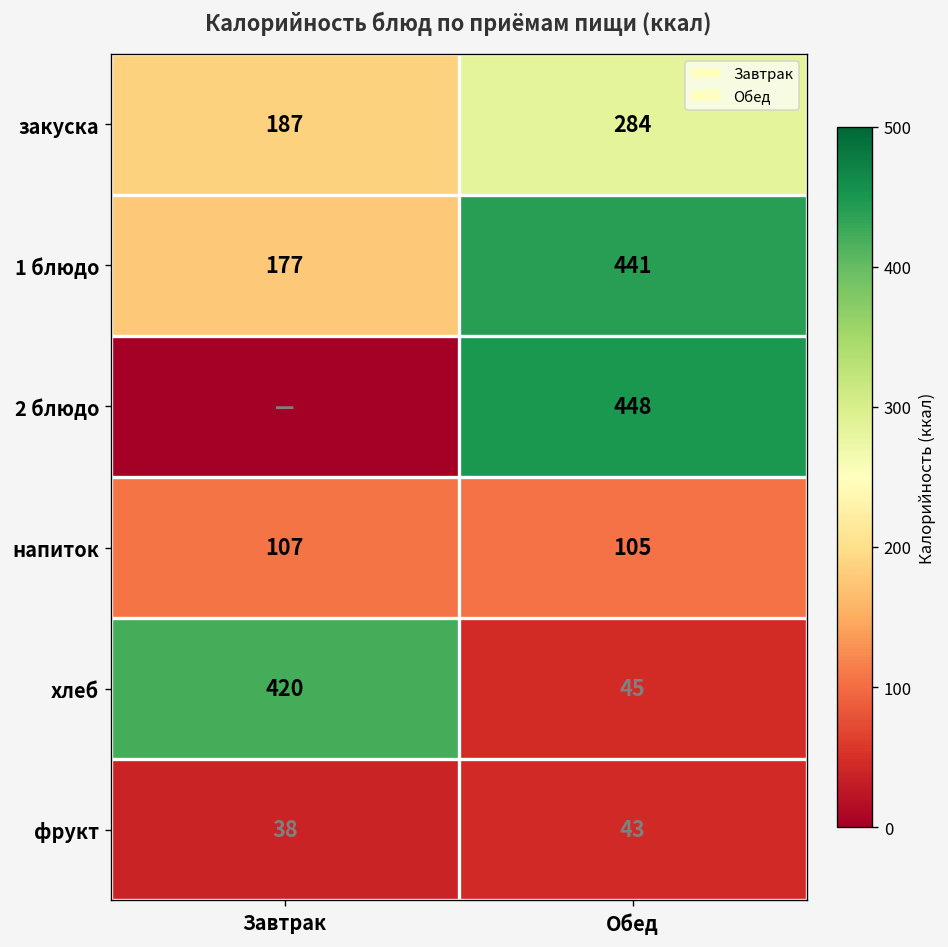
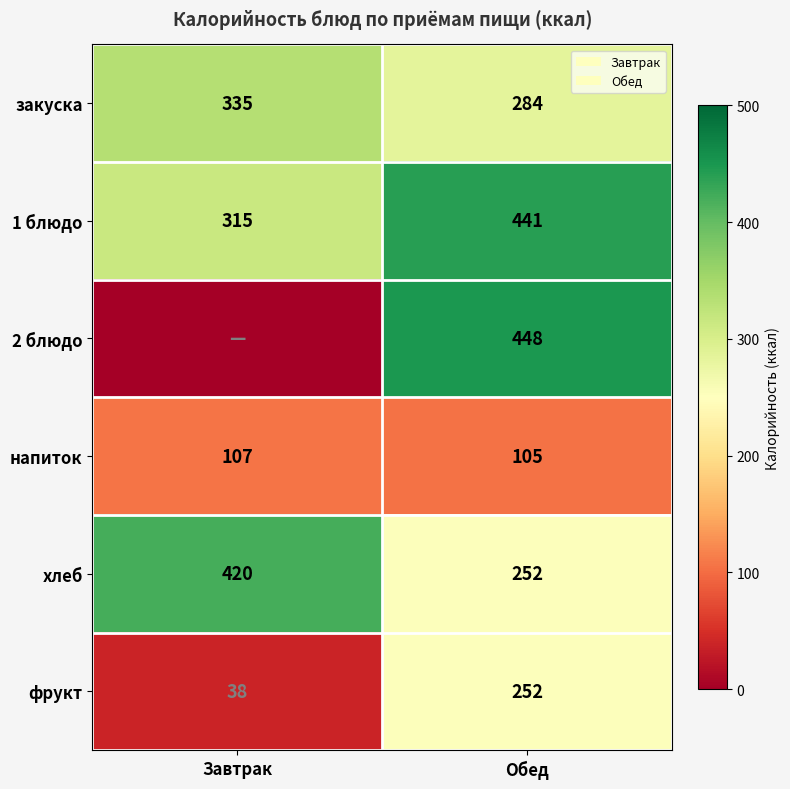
закуска, Завтрак: 187 -> 335
1 блюдо, Завтрак: 177 -> 315
хлеб, Обед: 45 -> 252
фрукт, Обед: 43 -> 252
